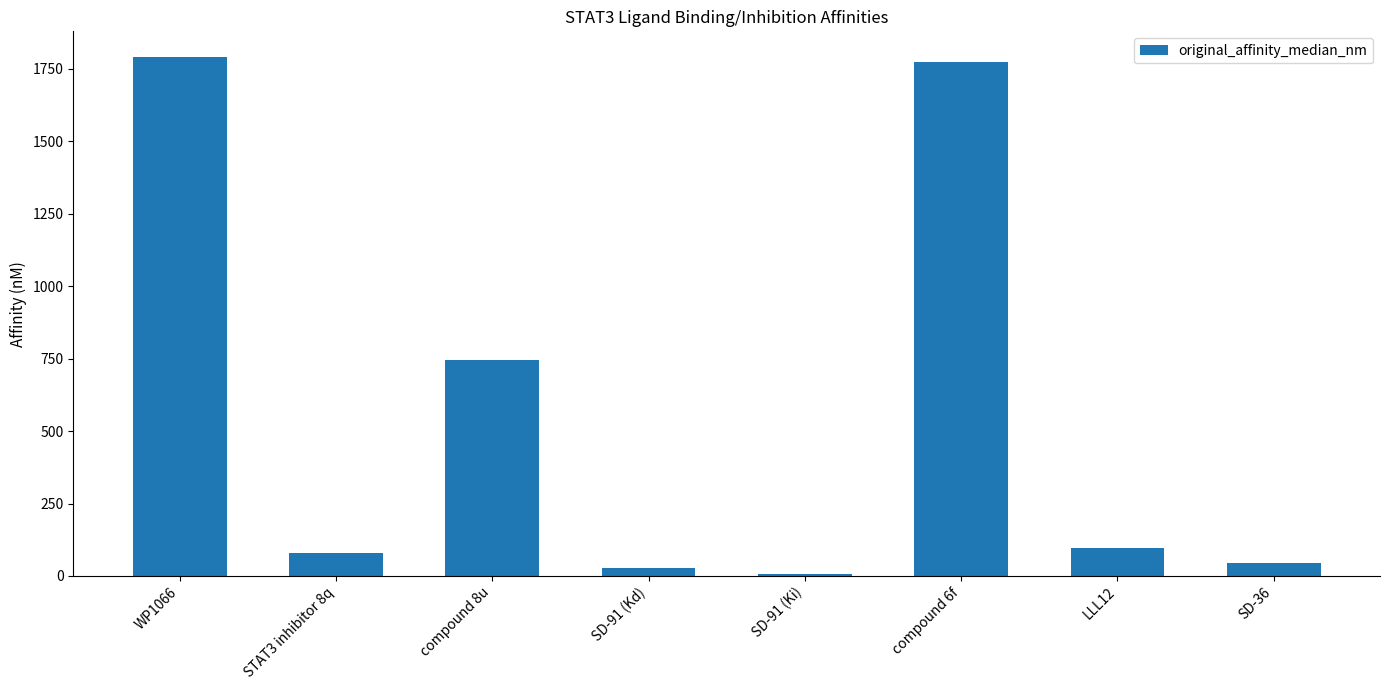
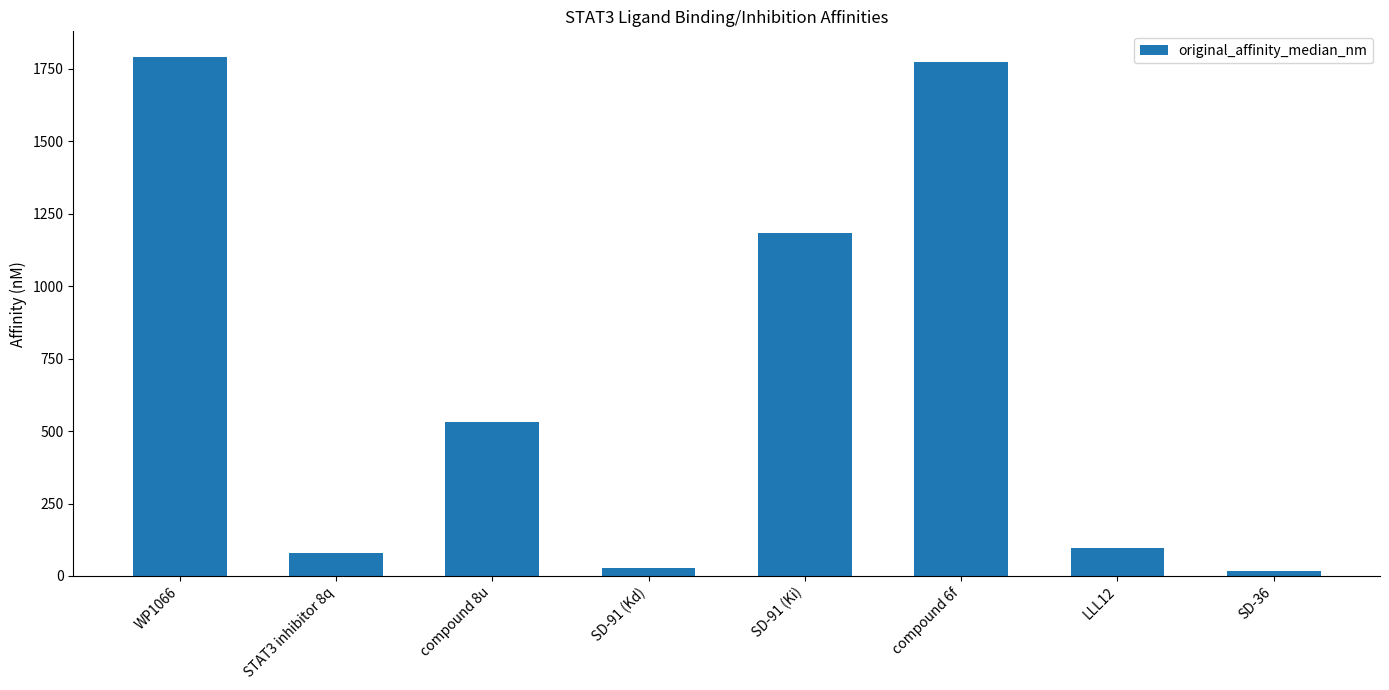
compound 8u: 750 -> 530
SD-91 (Ki): 10 -> 1180
SD-36: 40 -> 20
